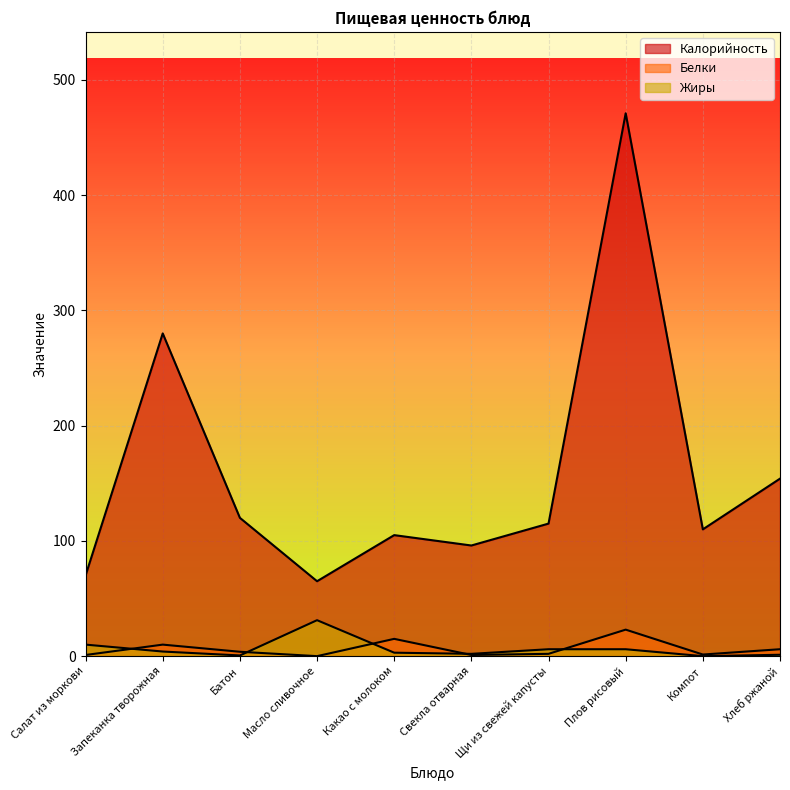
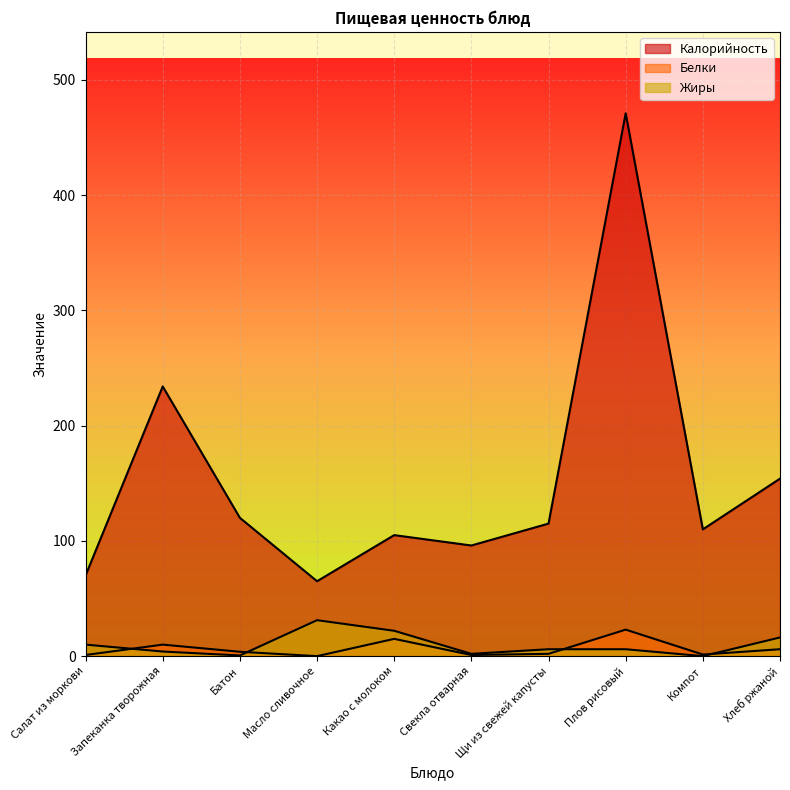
Калорийность, Запеканка творожная: 280 -> 234
Жиры, Какао с молоком: 3 -> 22
Жиры, Хлеб ржаной: 1 -> 16
